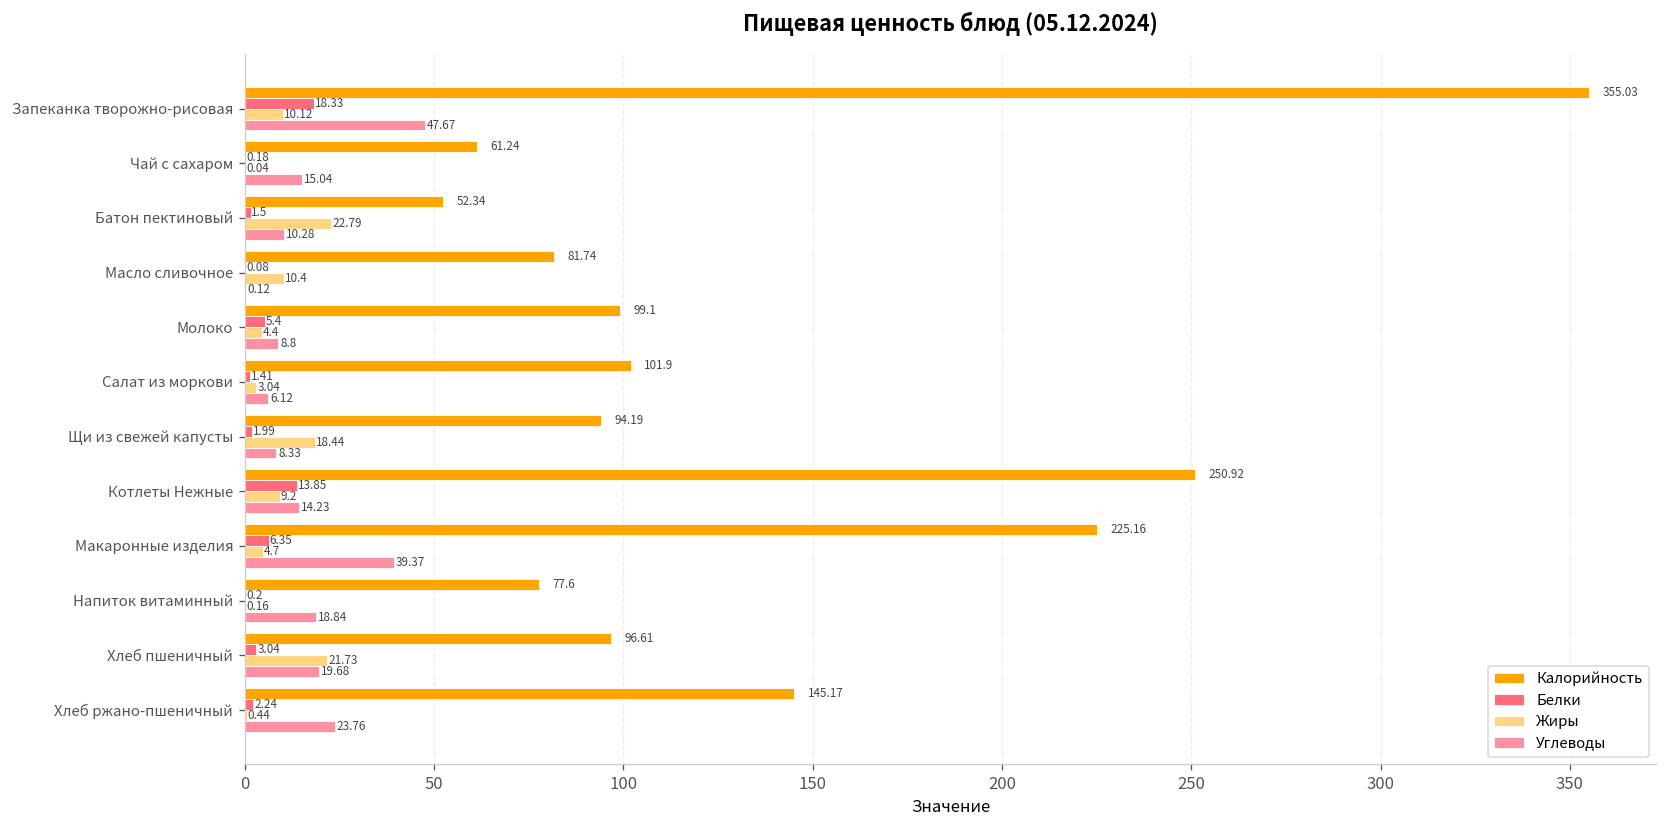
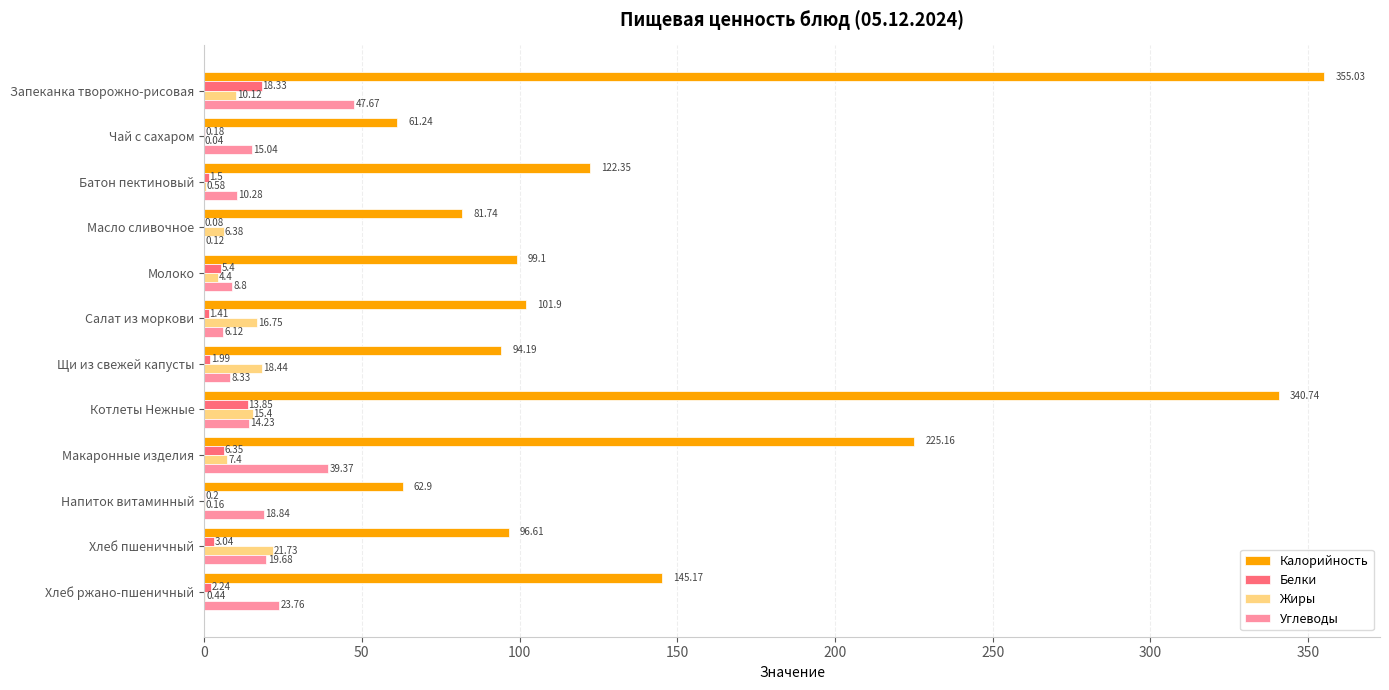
Калорийность, Батон пектиновый: 52.34 -> 122.35
Жиры, Батон пектиновый: 22.79 -> 0.58
Жиры, Масло сливочное: 10.4 -> 6.38
Жиры, Салат из моркови: 3.04 -> 16.75
Калорийность, Котлеты Нежные: 250.92 -> 340.74
Жиры, Котлеты Нежные: 9.2 -> 15.4
Жиры, Макаронные изделия: 4.7 -> 7.4
Калорийность, Напиток витаминный: 77.6 -> 62.9
